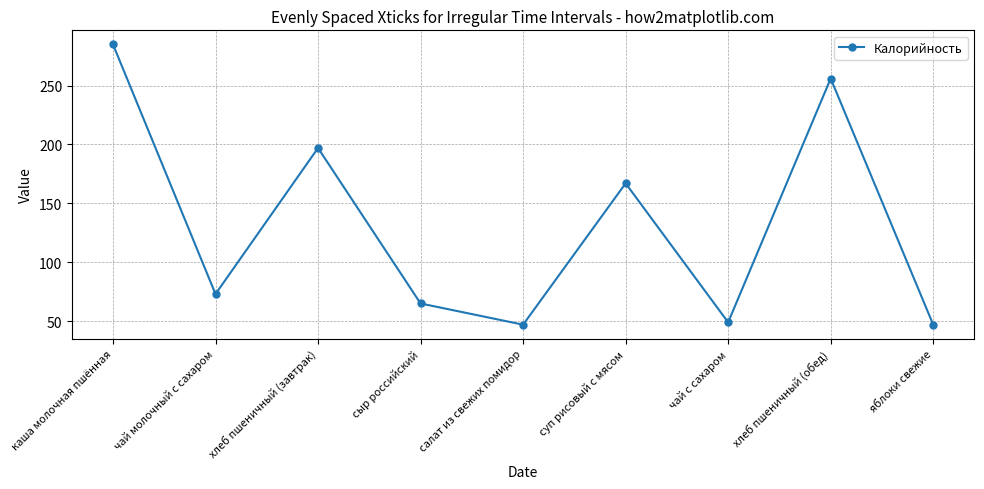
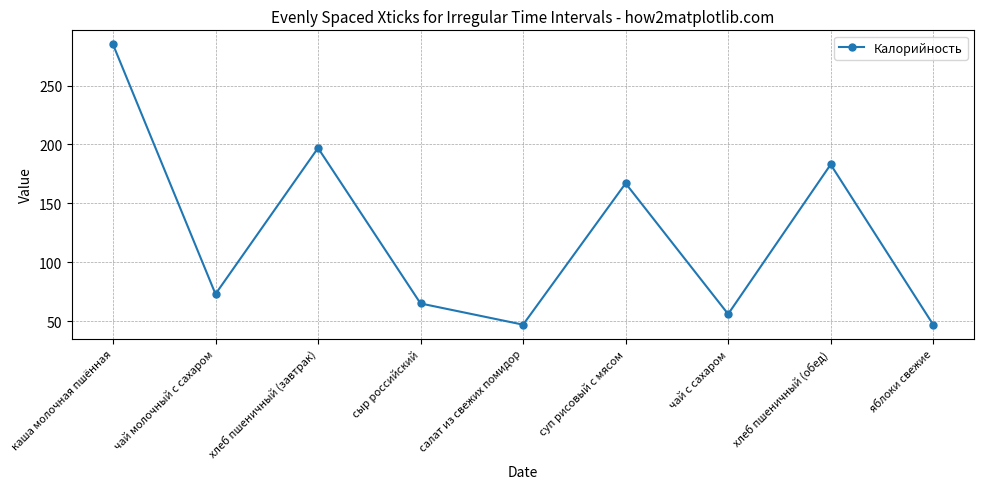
чай с сахаром: 49 -> 56
хлеб пшеничный (обед): 256 -> 183
